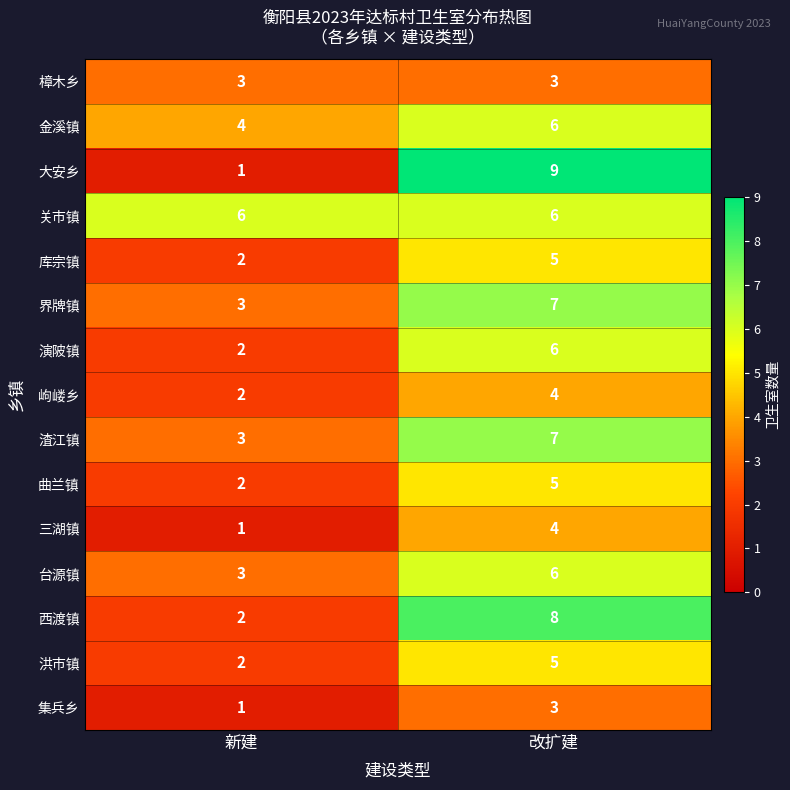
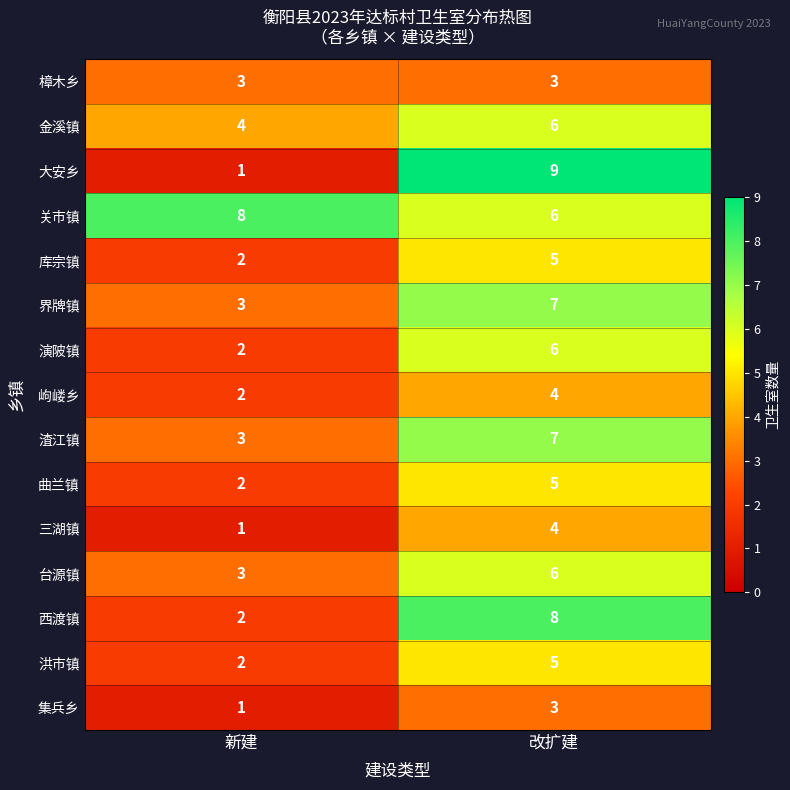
关市镇, 新建: 6 -> 8
